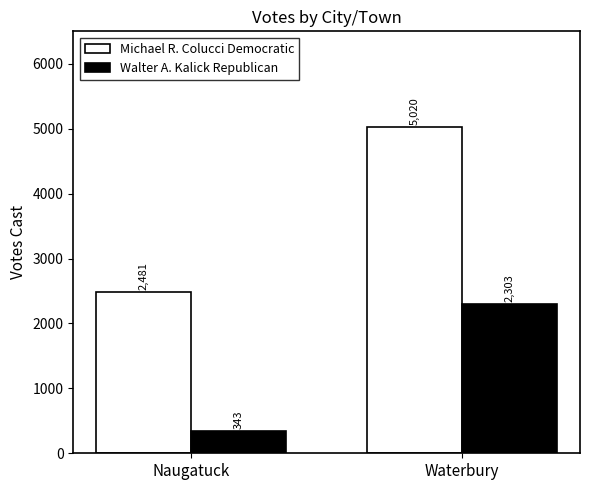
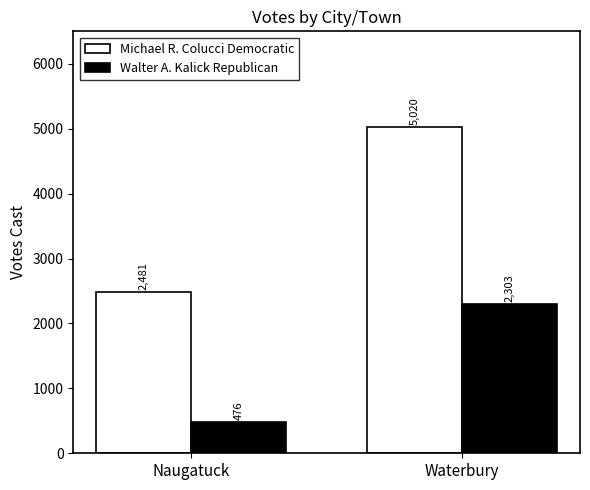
Walter A. Kalick Republican, Naugatuck: 343 -> 476
